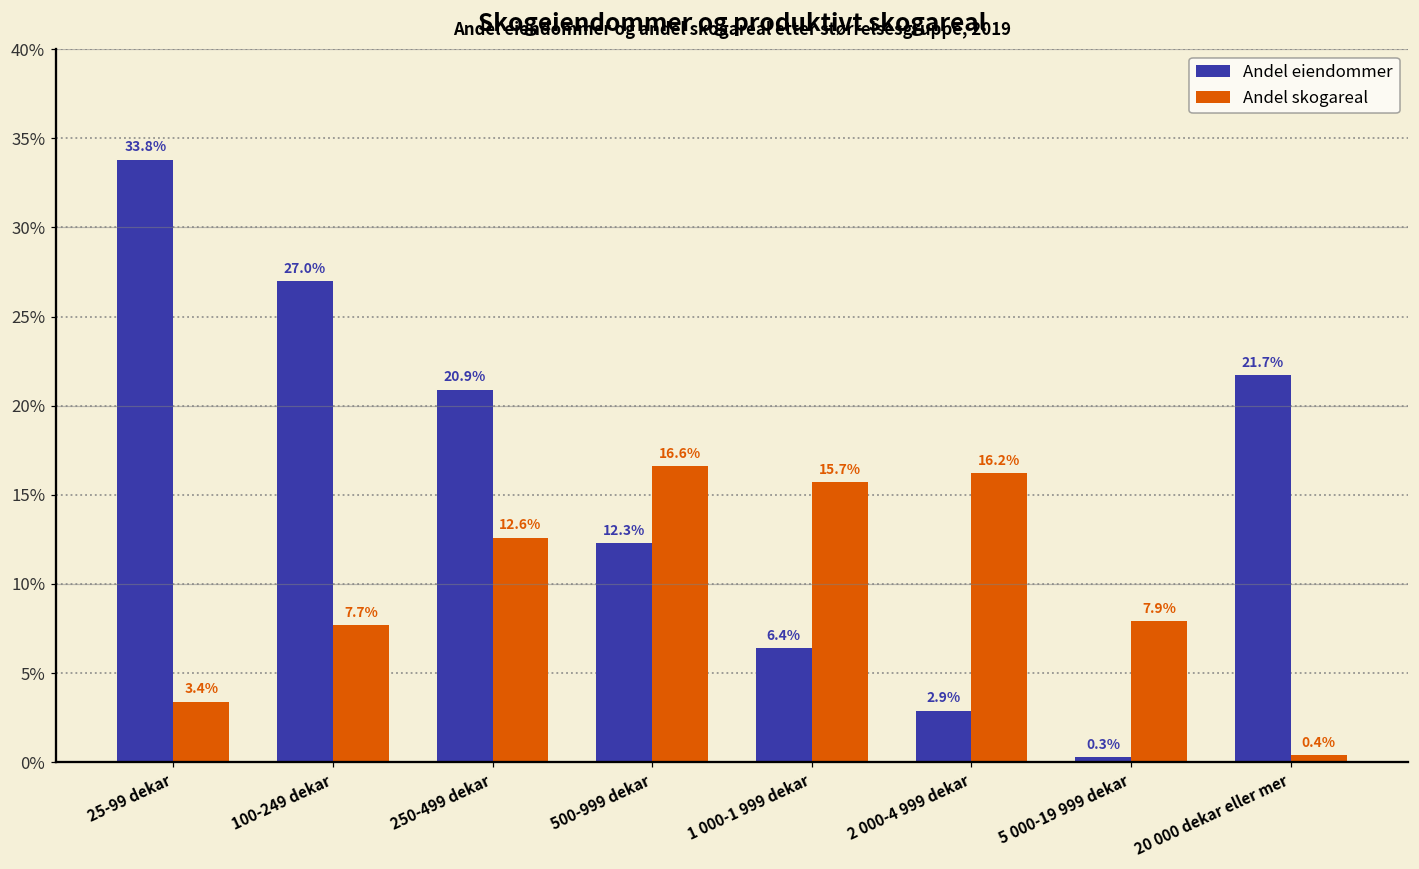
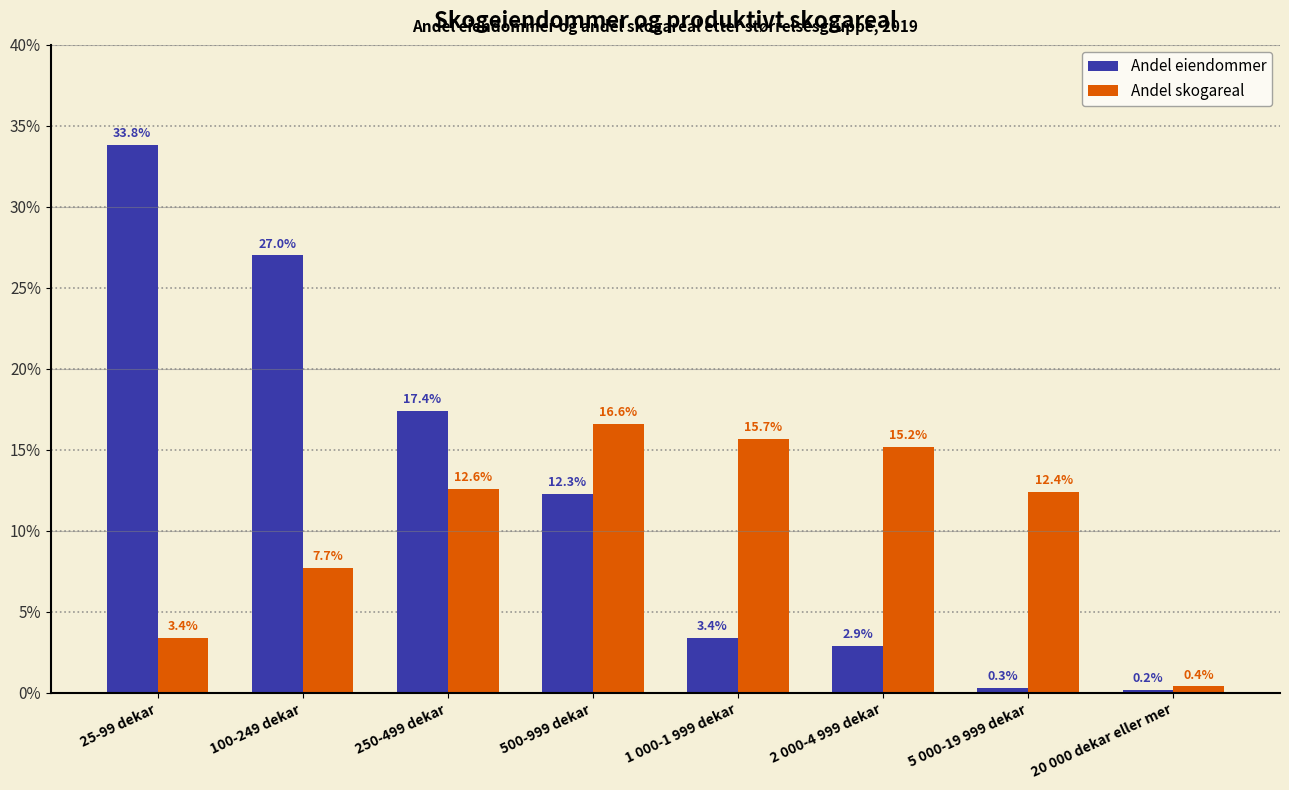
Andel eiendommer, 250-499 dekar: 20.9% -> 17.4%
Andel eiendommer, 1 000-1 999 dekar: 6.4% -> 3.4%
Andel skogareal, 2 000-4 999 dekar: 16.2% -> 15.2%
Andel skogareal, 5 000-19 999 dekar: 7.9% -> 12.4%
Andel eiendommer, 20 000 dekar eller mer: 21.7% -> 0.2%
